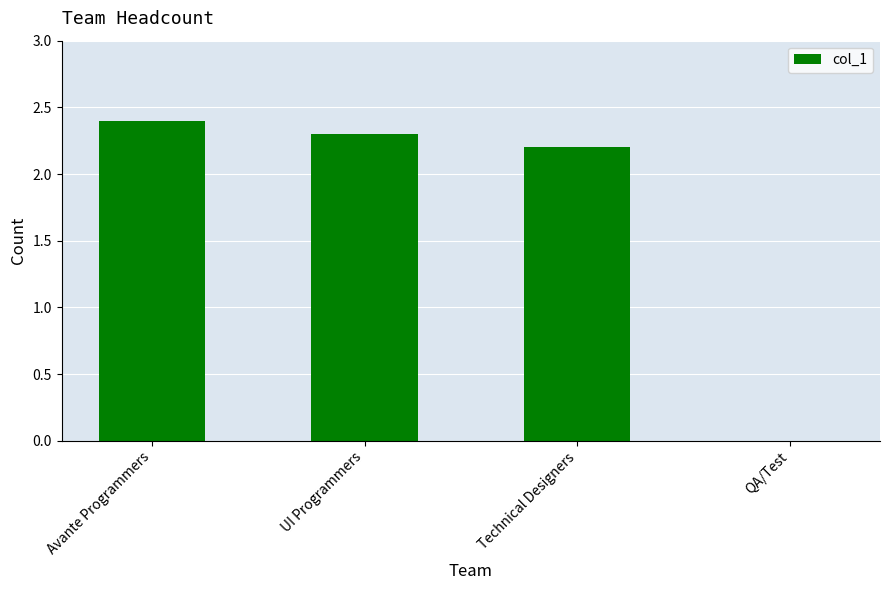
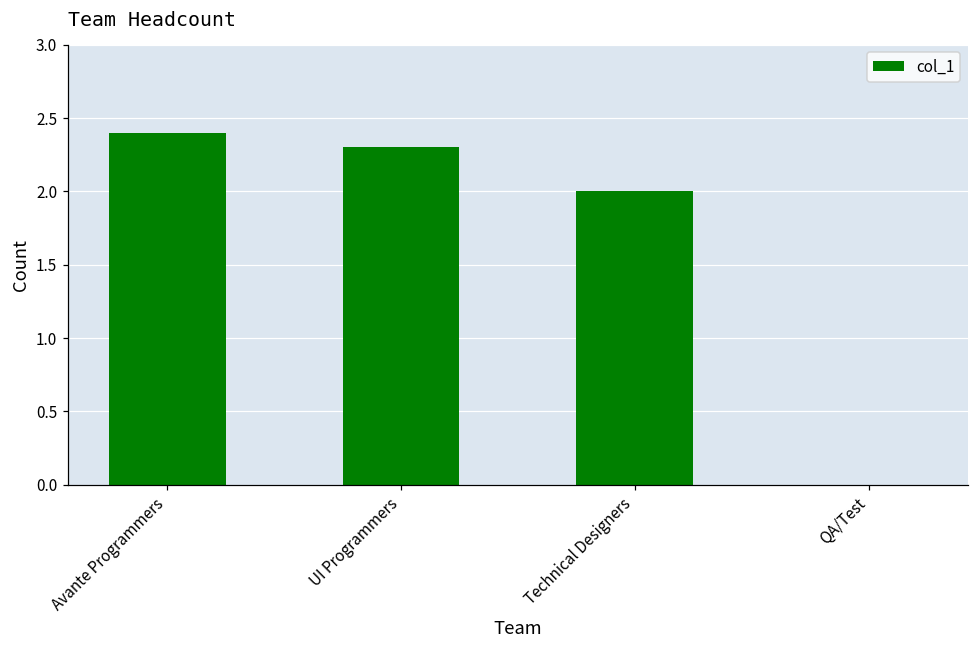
Technical Designers: 2.2 -> 2.0
